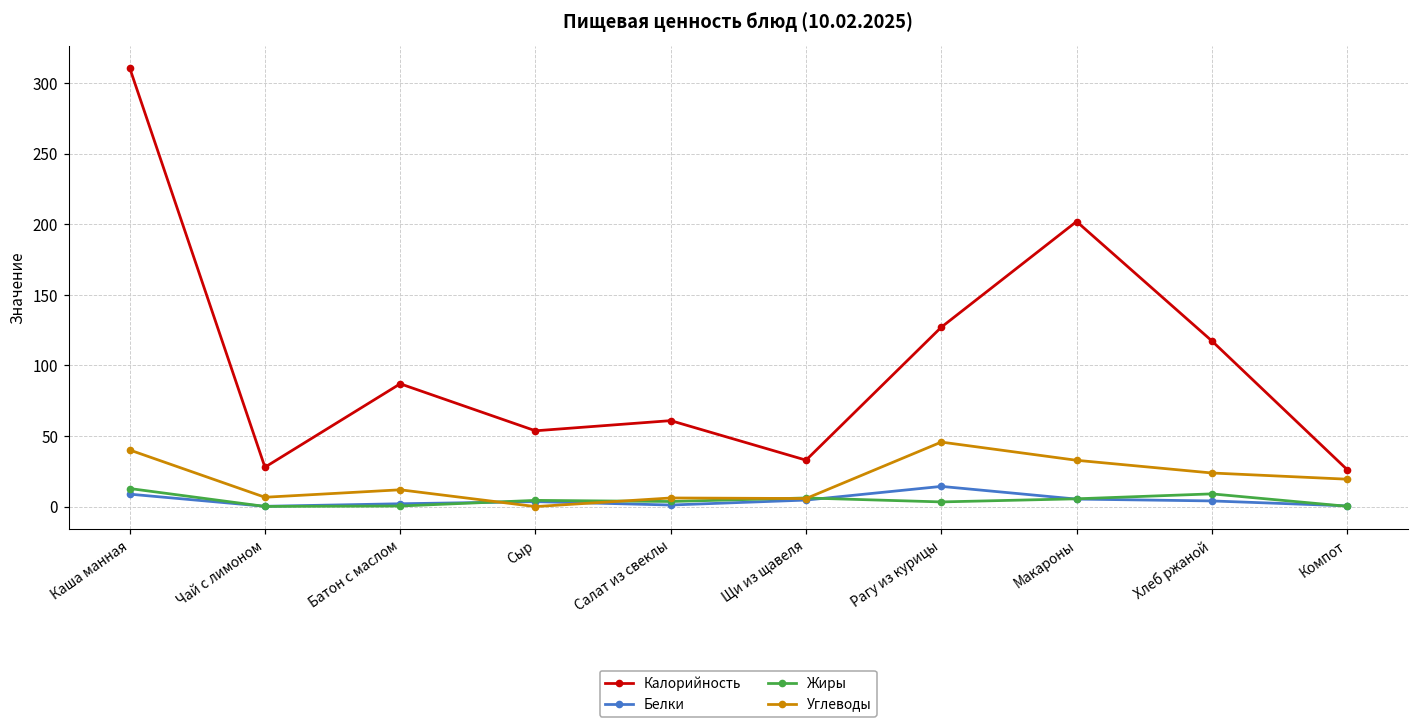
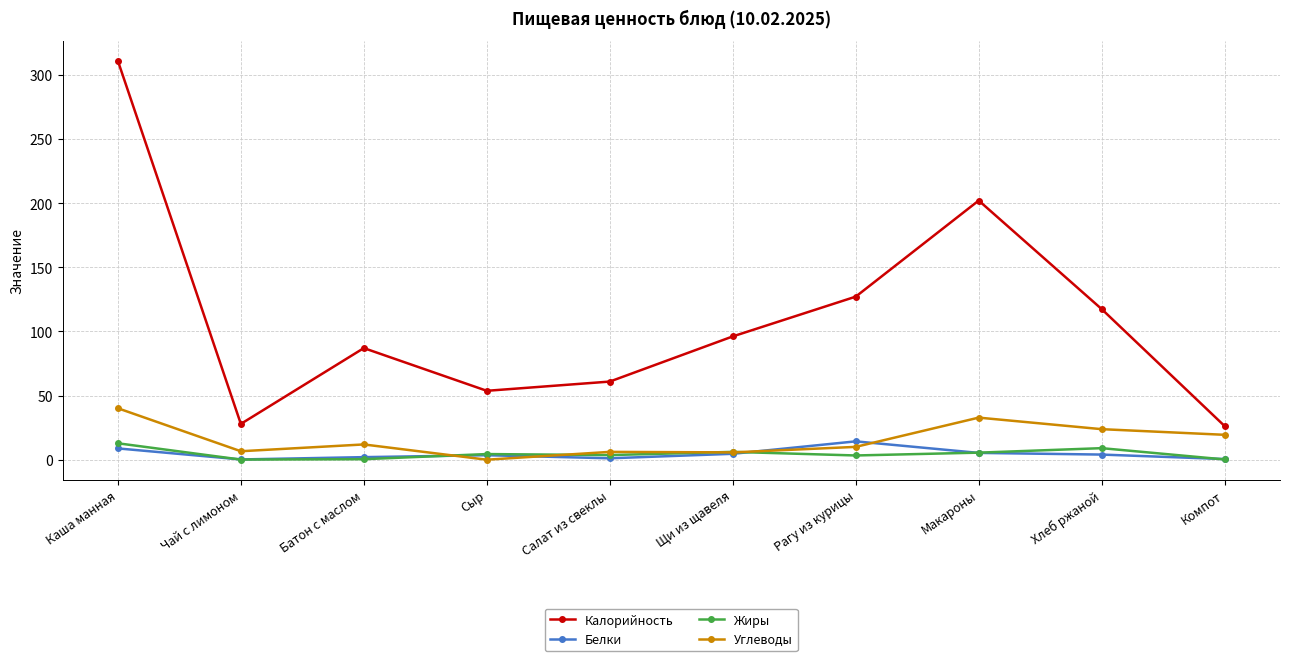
Калорийность, Щи из щавеля: 33 -> 96
Углеводы, Рагу из курицы: 46 -> 10
